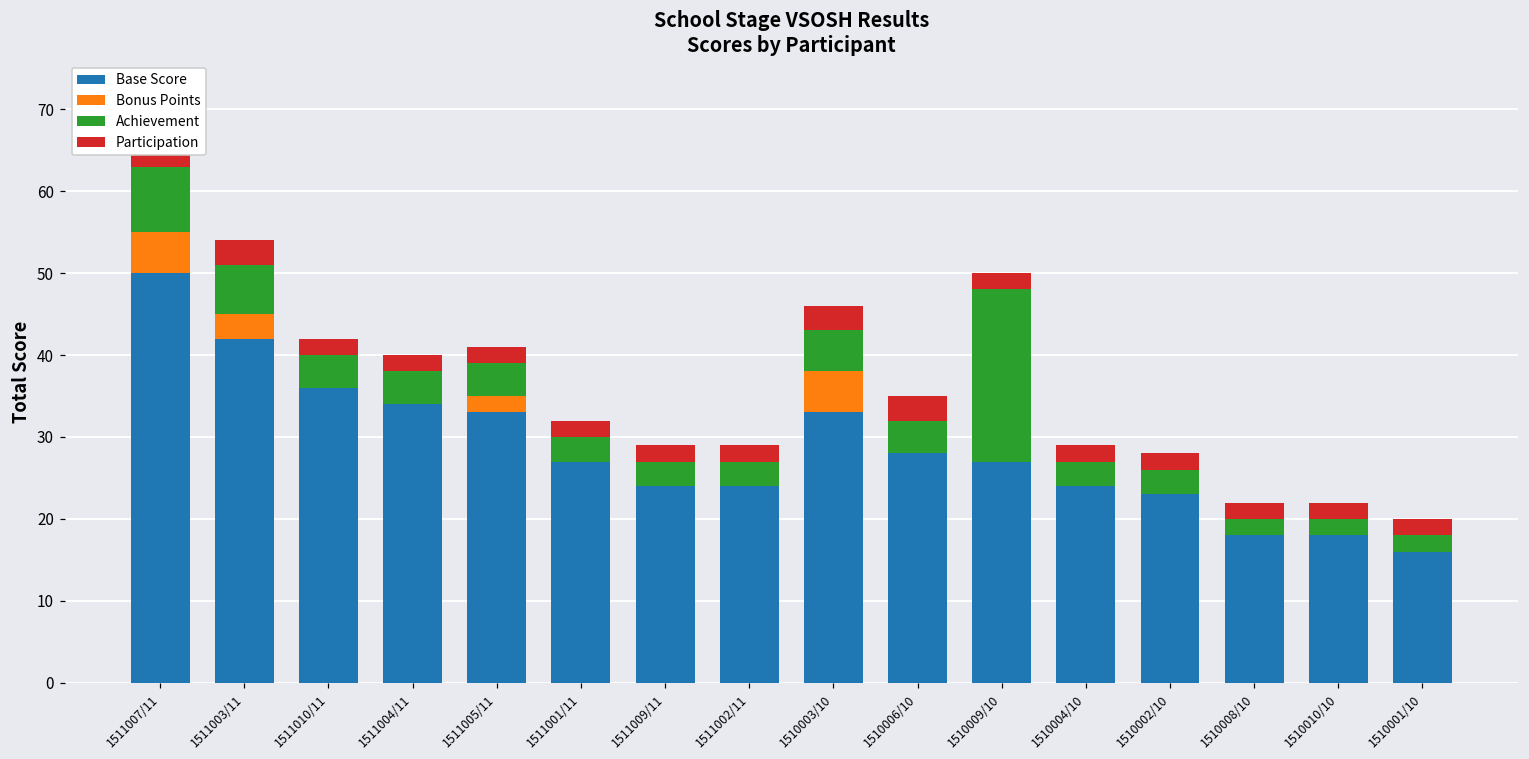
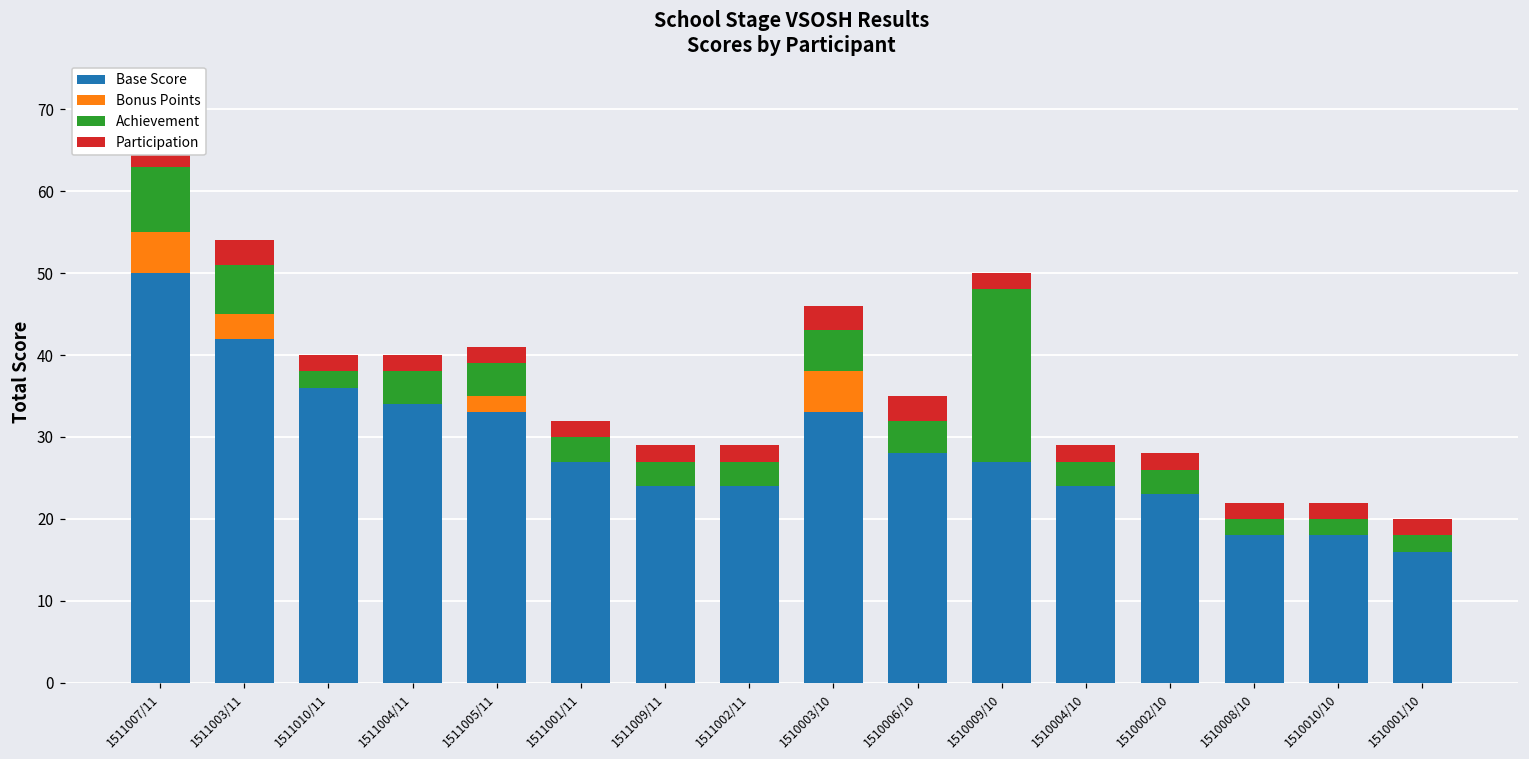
Achievement, 1511010/11: 4 -> 2
